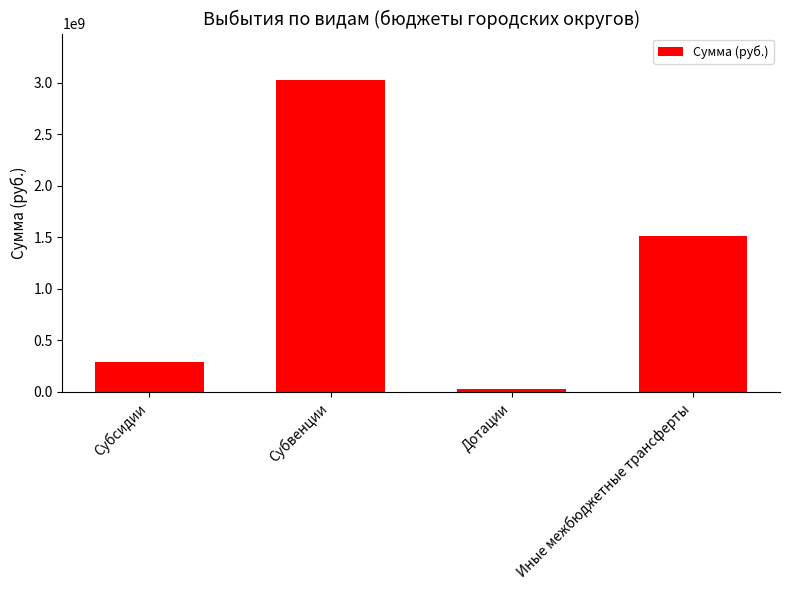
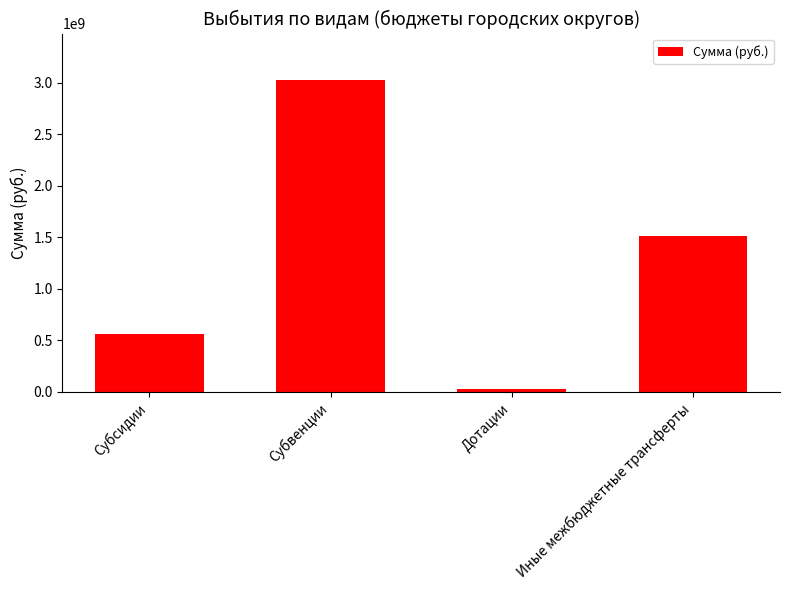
Субсидии: 290000000 -> 560000000
